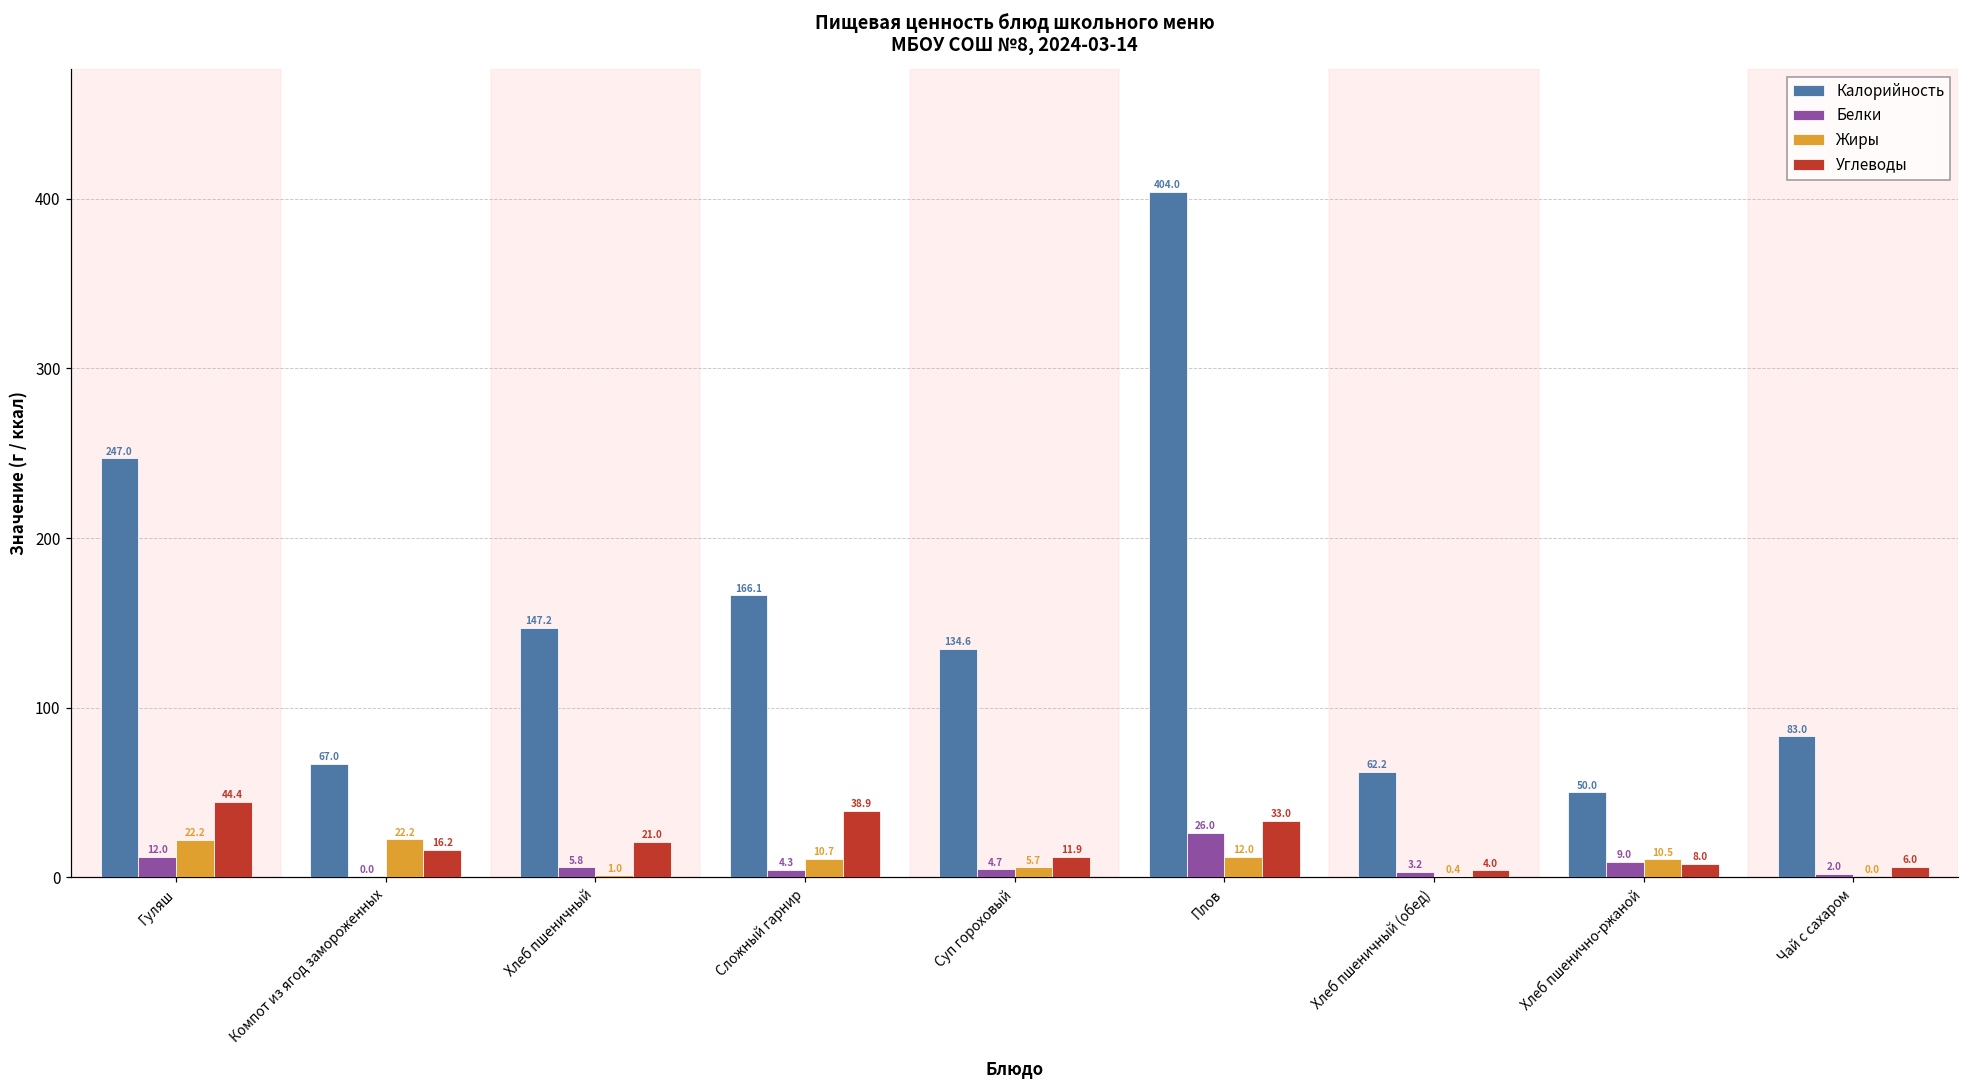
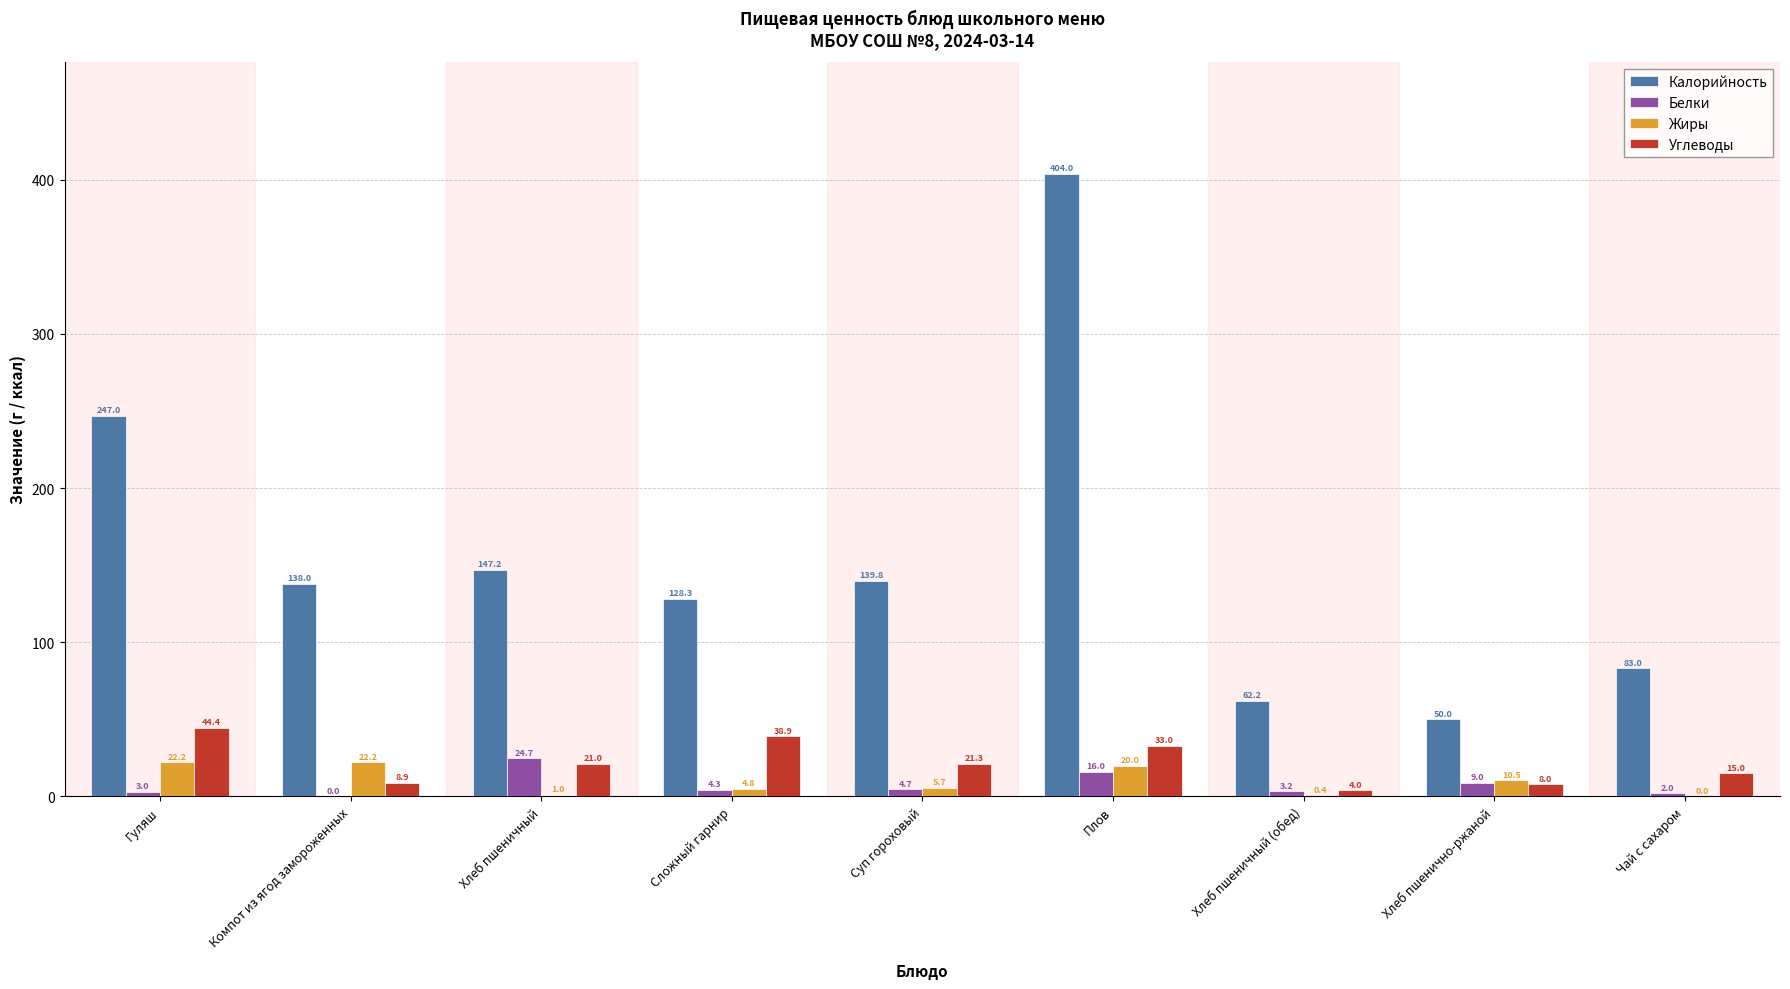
Белки, Гуляш: 12.0 -> 3.0
Калорийность, Компот из ягод замороженных: 67.0 -> 138.0
Углеводы, Компот из ягод замороженных: 16.2 -> 8.9
Белки, Хлеб пшеничный: 5.8 -> 24.7
Калорийность, Сложный гарнир: 166.1 -> 128.3
Жиры, Сложный гарнир: 10.7 -> 4.8
Калорийность, Суп гороховый: 134.6 -> 139.8
Углеводы, Суп гороховый: 11.9 -> 21.3
Белки, Плов: 26.0 -> 16.0
Жиры, Плов: 12.0 -> 20.0
Углеводы, Чай с сахаром: 6.0 -> 15.0
